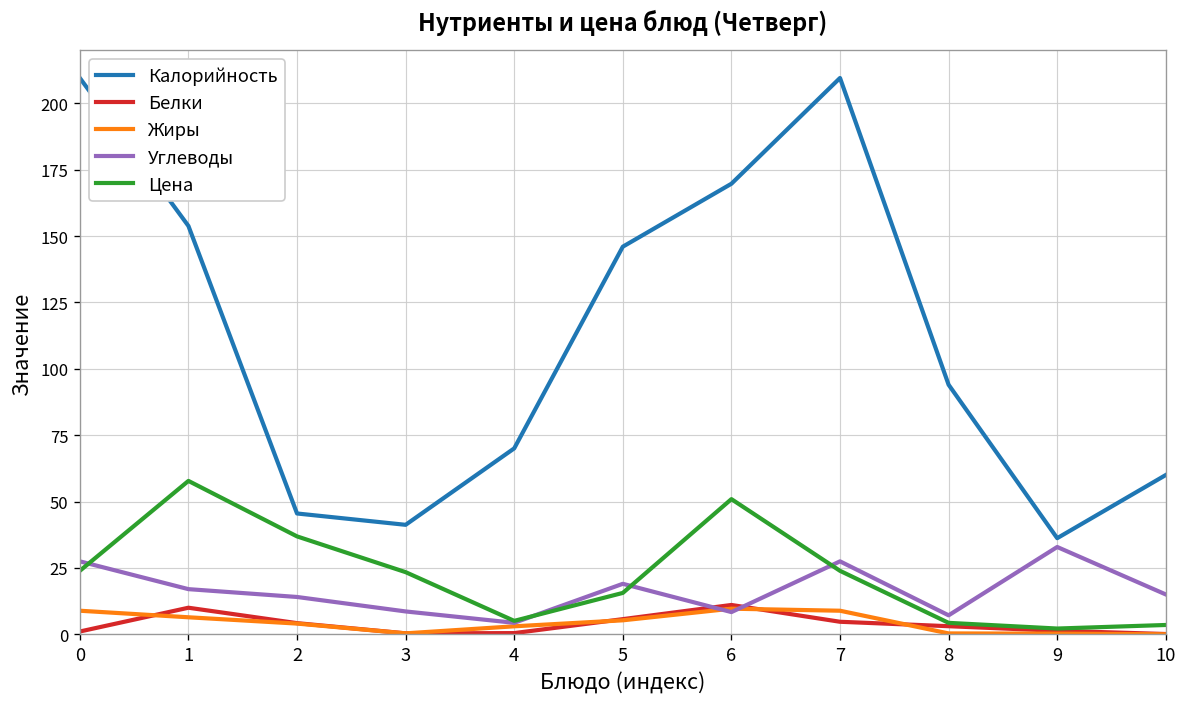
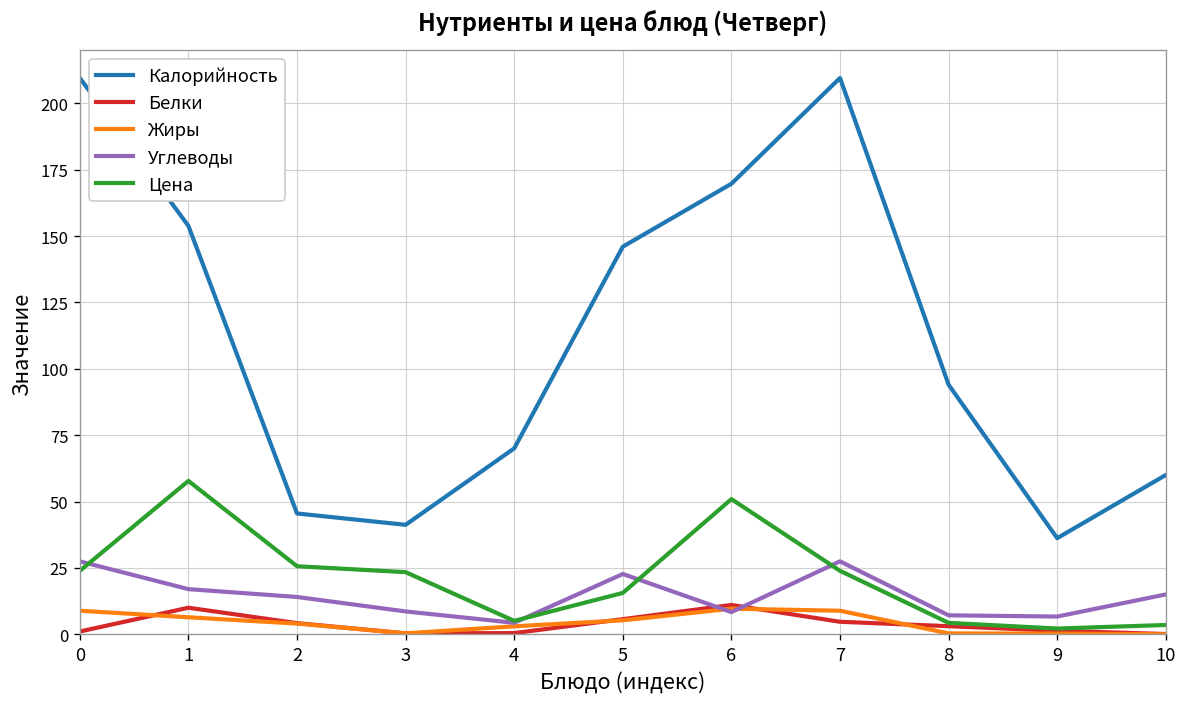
Цена, 2: 37 -> 26
Углеводы, 5: 19 -> 23
Углеводы, 9: 33 -> 7
